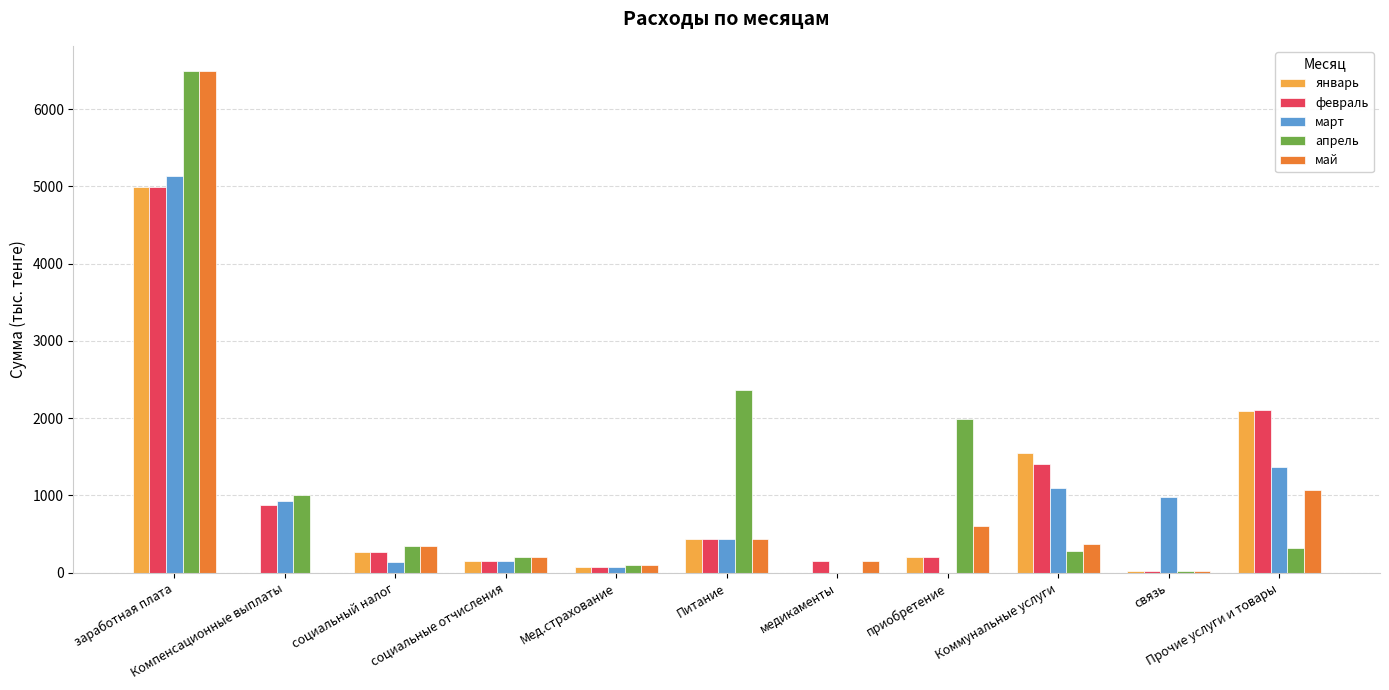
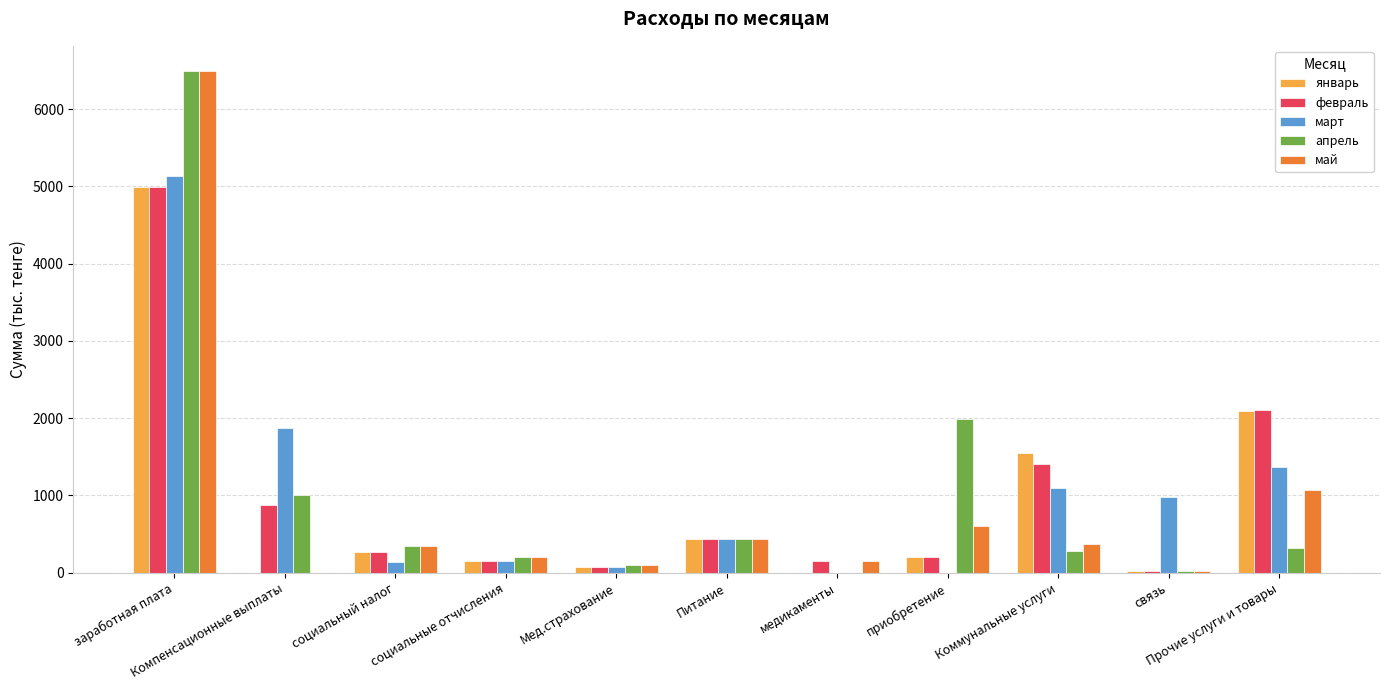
март, Компенсационные выплаты: 900 -> 1900
апрель, Питание: 2400 -> 400
